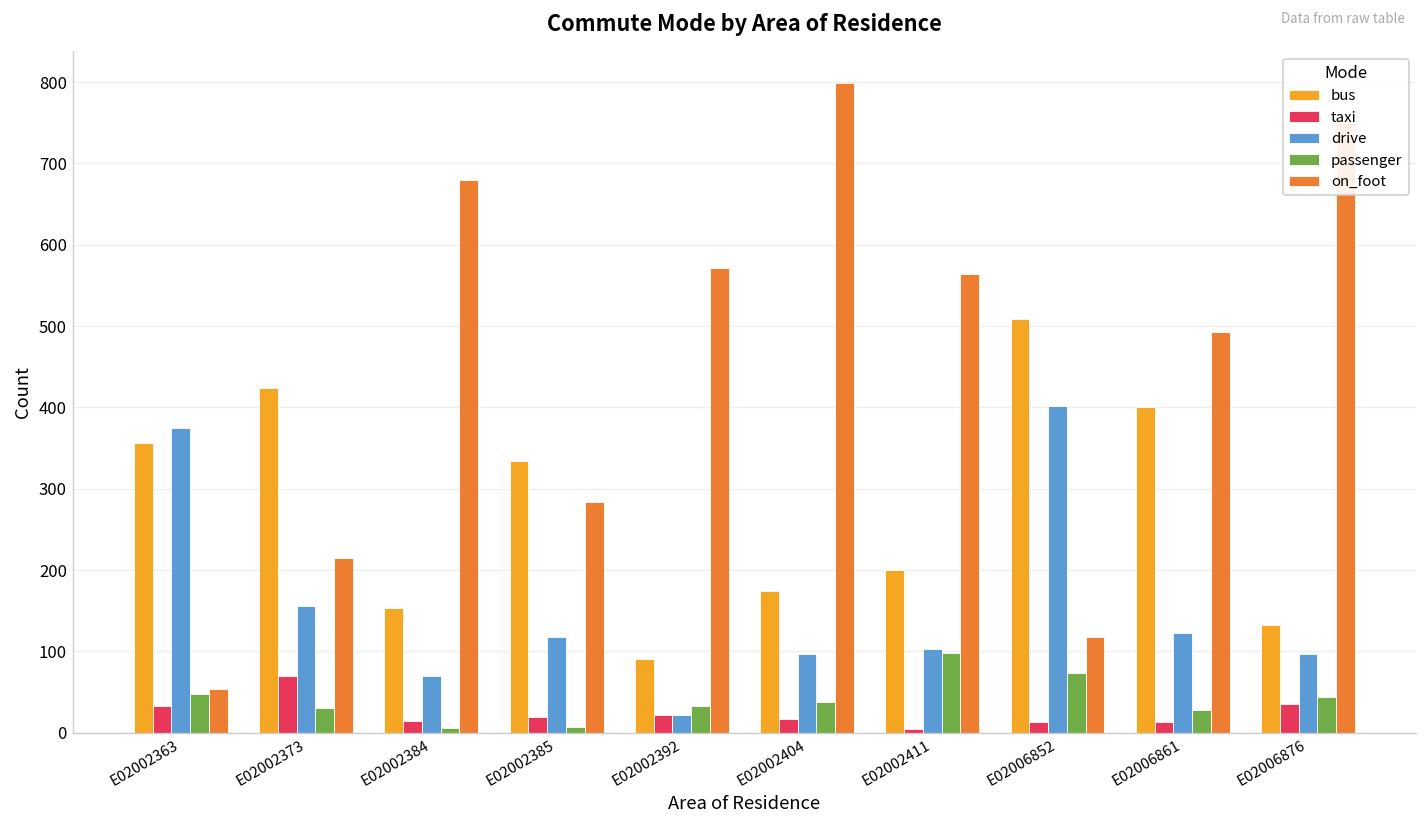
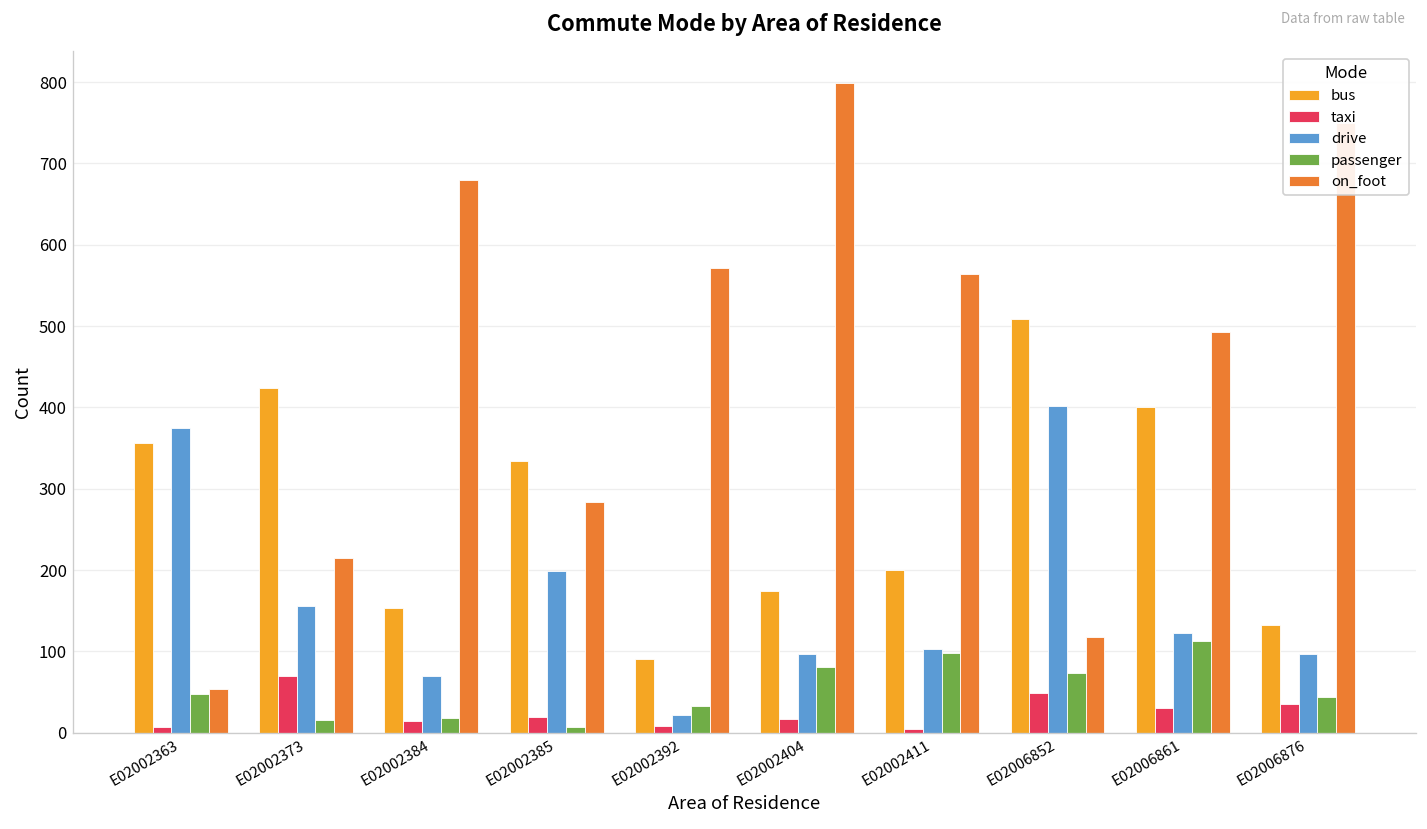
taxi, E02002363: 30 -> 10
passenger, E02002373: 30 -> 20
passenger, E02002384: 10 -> 20
drive, E02002385: 120 -> 200
taxi, E02002392: 20 -> 10
passenger, E02002404: 40 -> 80
taxi, E02006852: 10 -> 50
taxi, E02006861: 10 -> 30
passenger, E02006861: 30 -> 110
